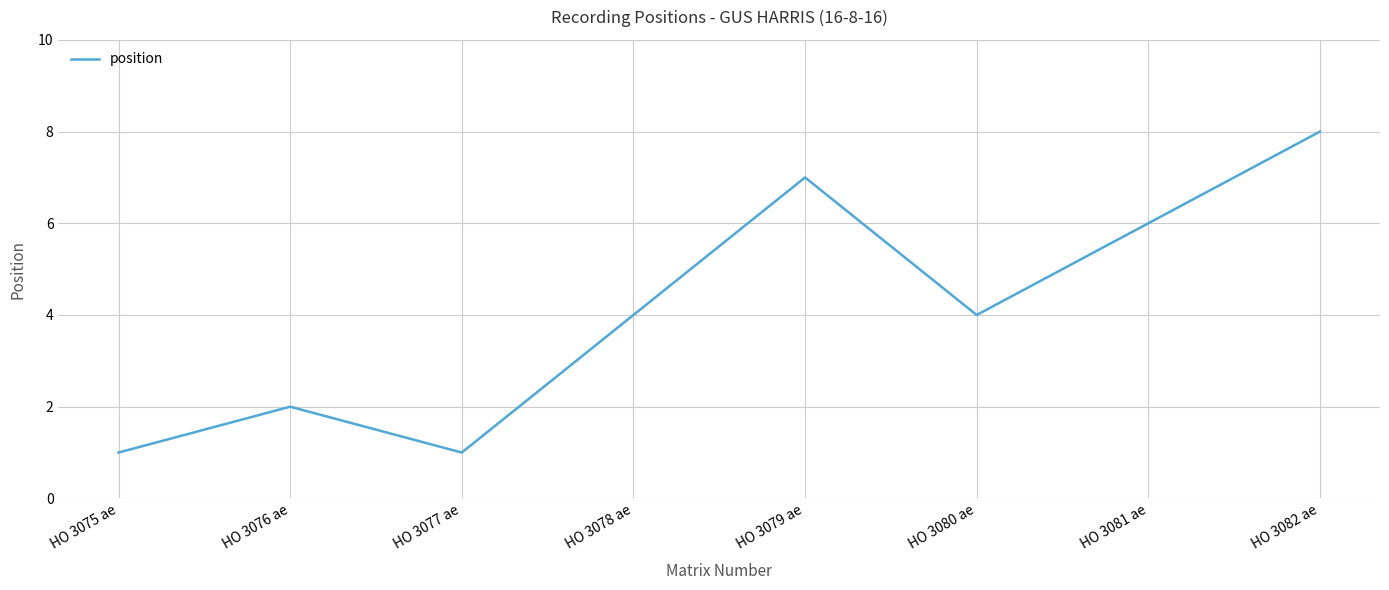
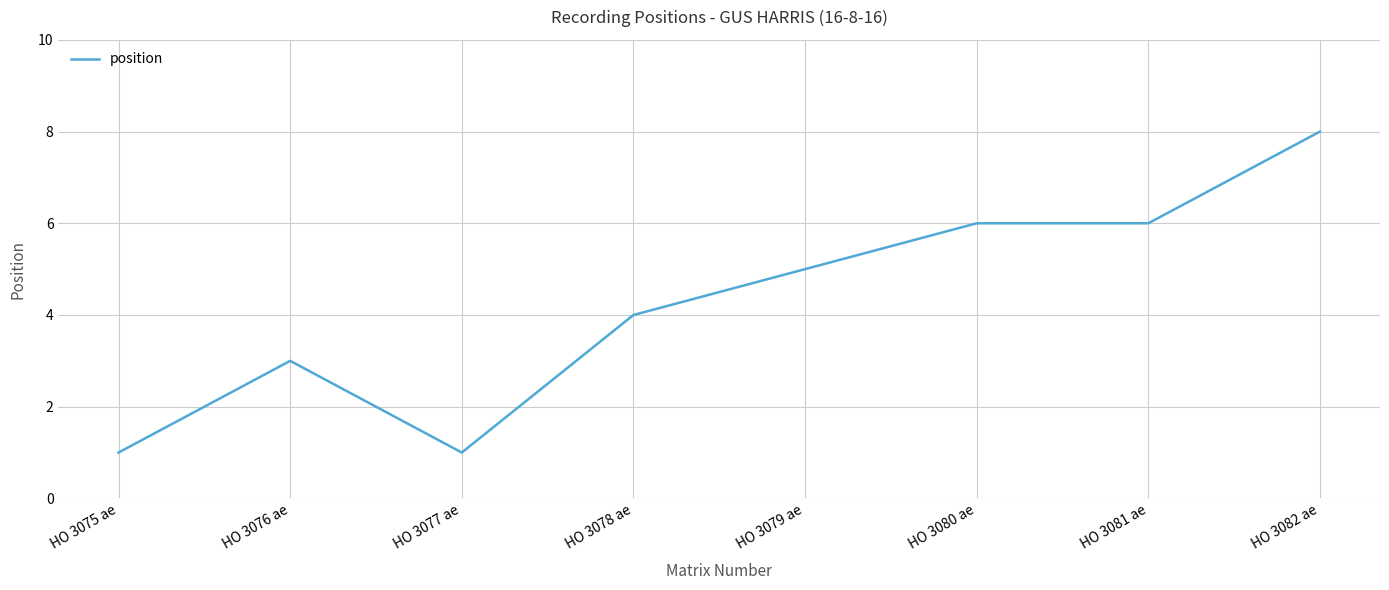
HO 3076 ae: 2 -> 3
HO 3079 ae: 7 -> 5
HO 3080 ae: 4 -> 6
